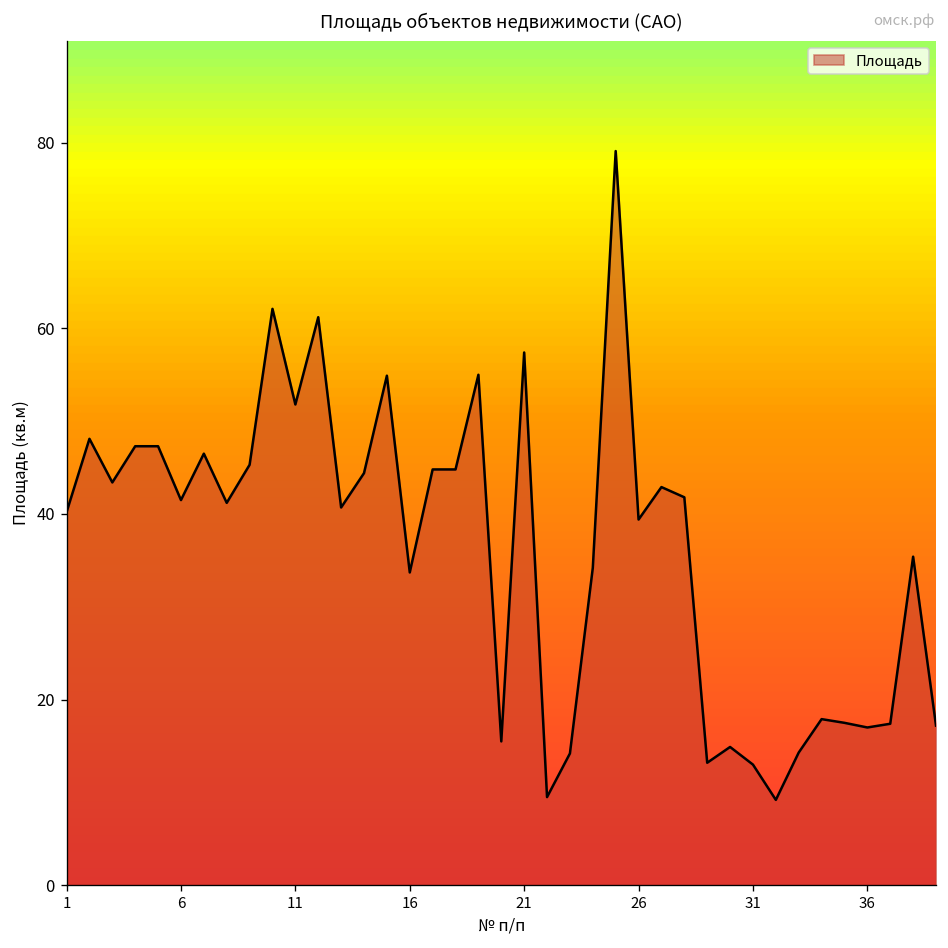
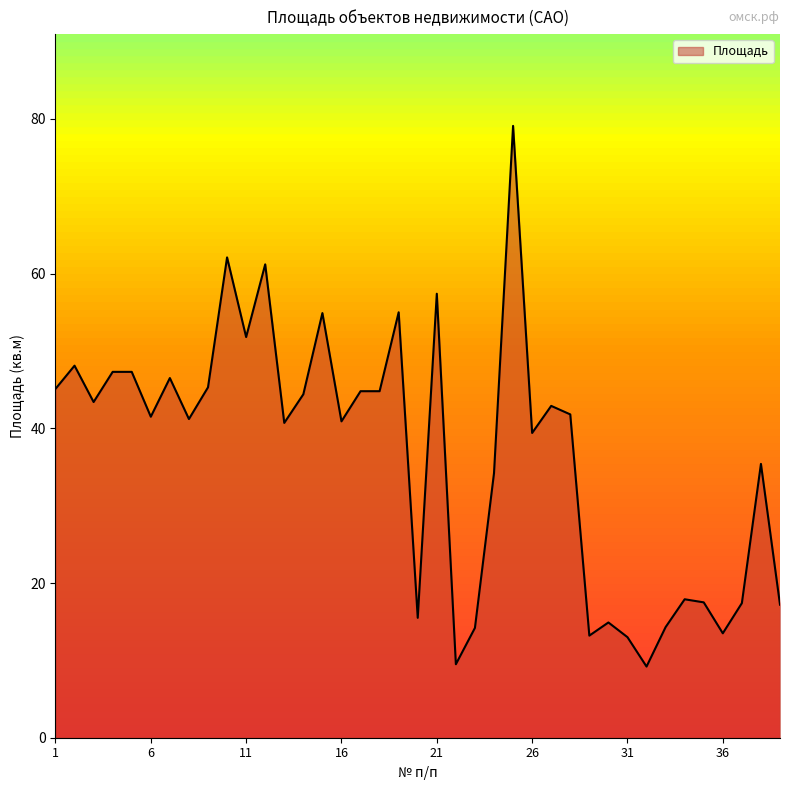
1: 40 -> 45
16: 34 -> 41
36: 17 -> 14
